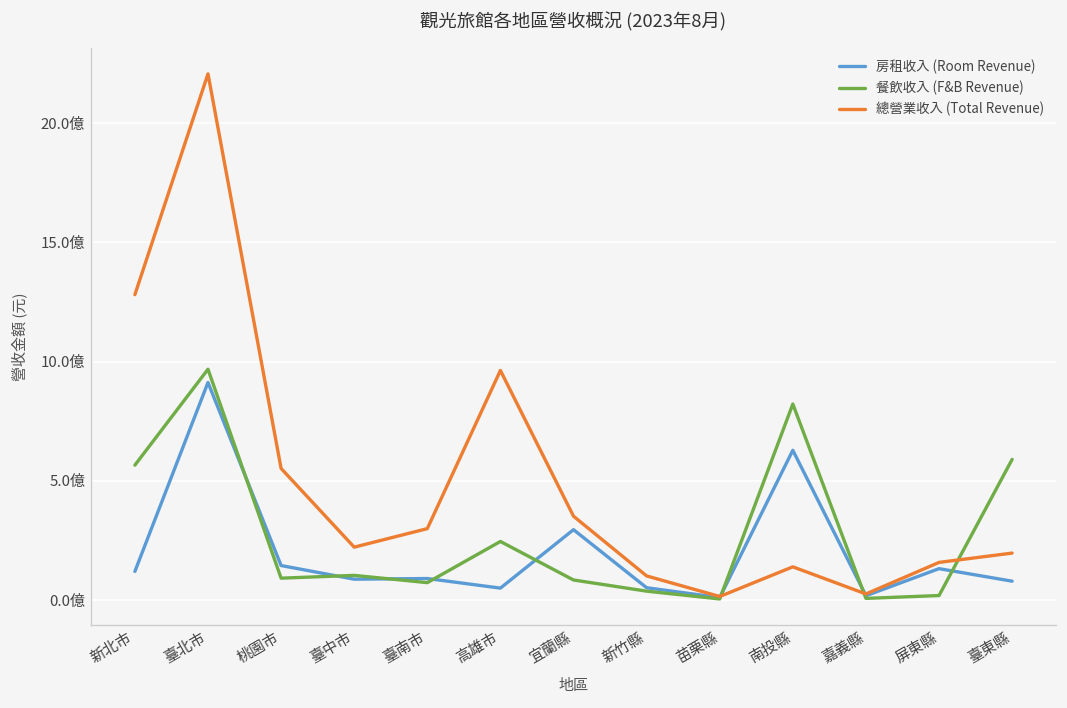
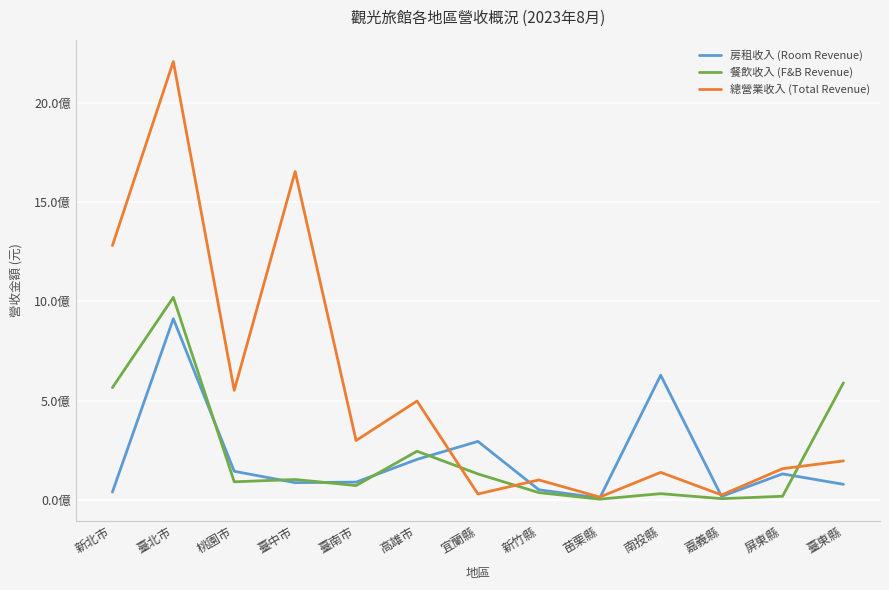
房租收入 (Room Revenue), 新北市: 1.2億 -> 0.4億
餐飲收入 (F&B Revenue), 臺北市: 9.7億 -> 10.2億
總營業收入 (Total Revenue), 臺中市: 2.2億 -> 16.5億
房租收入 (Room Revenue), 高雄市: 0.5億 -> 2.0億
總營業收入 (Total Revenue), 高雄市: 9.6億 -> 5.0億
餐飲收入 (F&B Revenue), 宜蘭縣: 0.8億 -> 1.3億
總營業收入 (Total Revenue), 宜蘭縣: 3.5億 -> 0.3億
餐飲收入 (F&B Revenue), 南投縣: 8.2億 -> 0.3億
